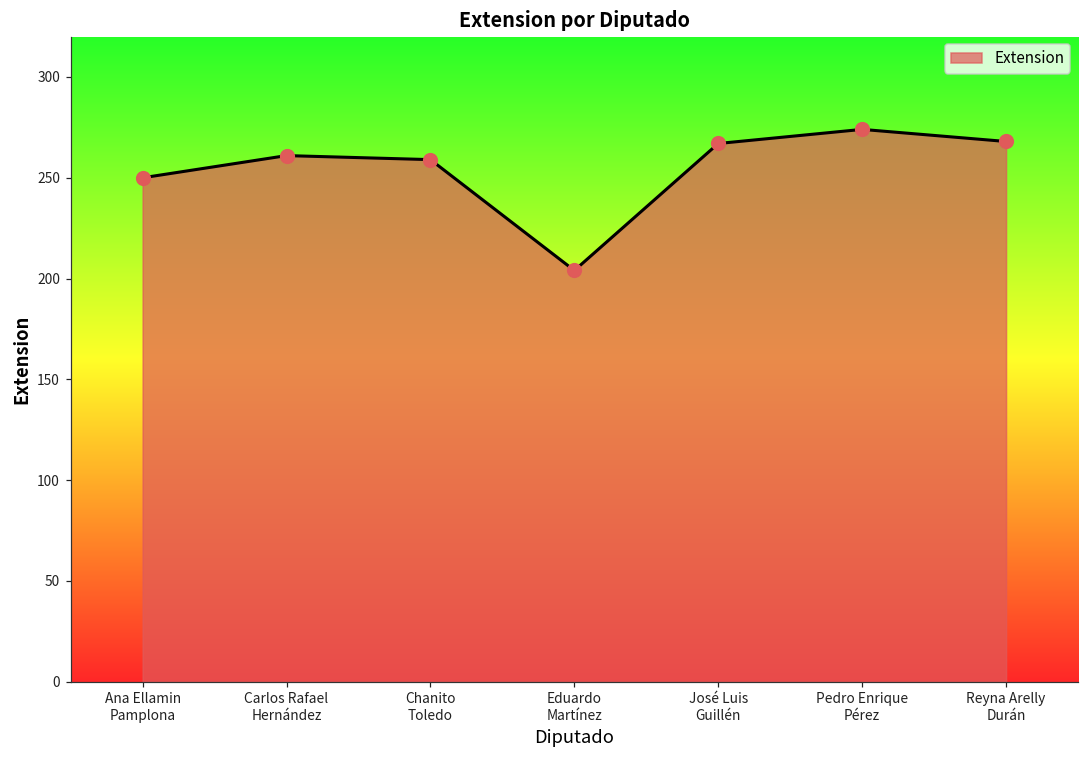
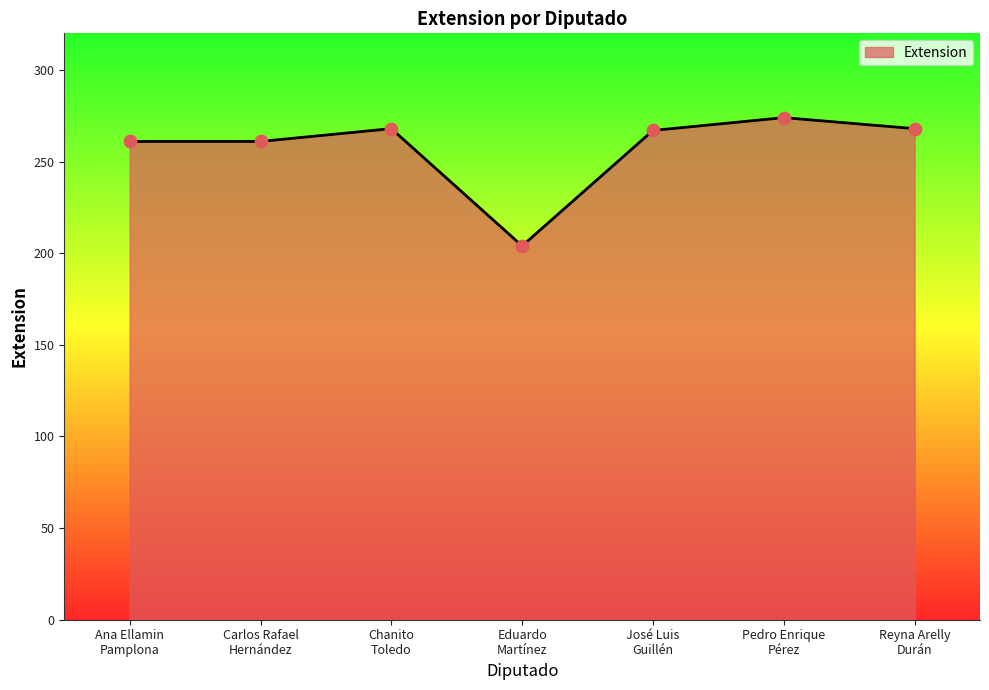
Ana Ellamin Pamplona: 250 -> 261
Chanito Toledo: 259 -> 268
